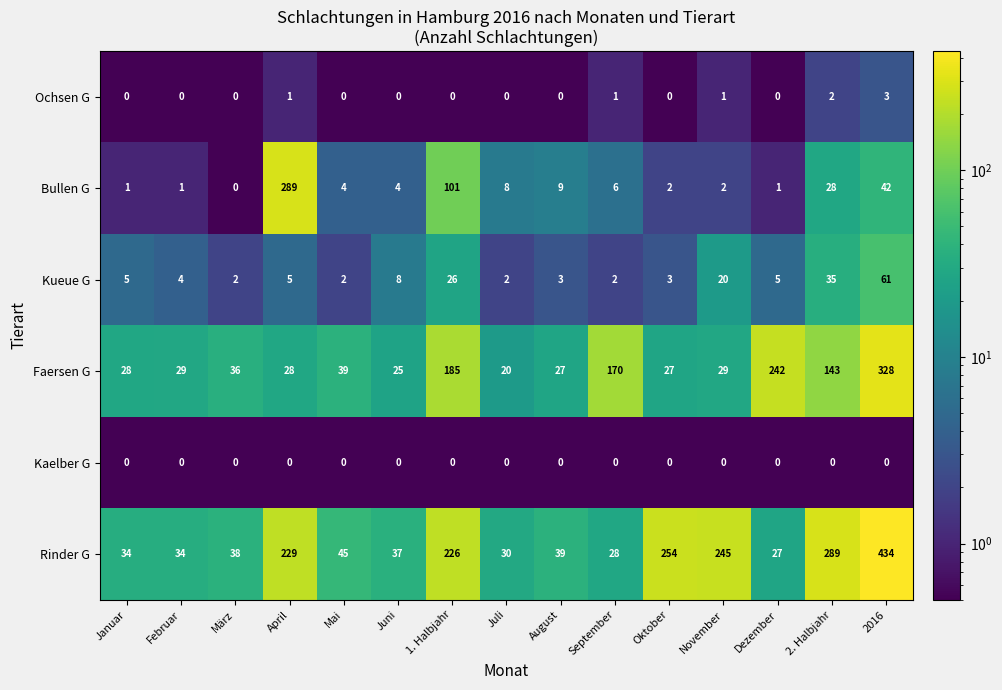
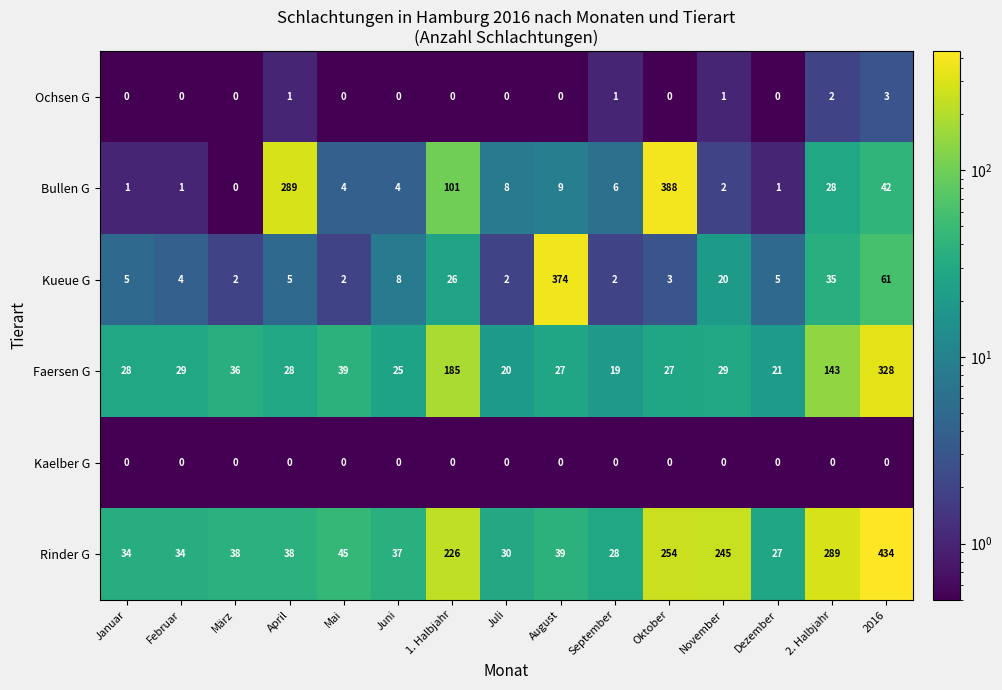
Bullen G, Oktober: 2 -> 388
Kueue G, August: 3 -> 374
Faersen G, September: 170 -> 19
Faersen G, Dezember: 242 -> 21
Rinder G, April: 229 -> 38
